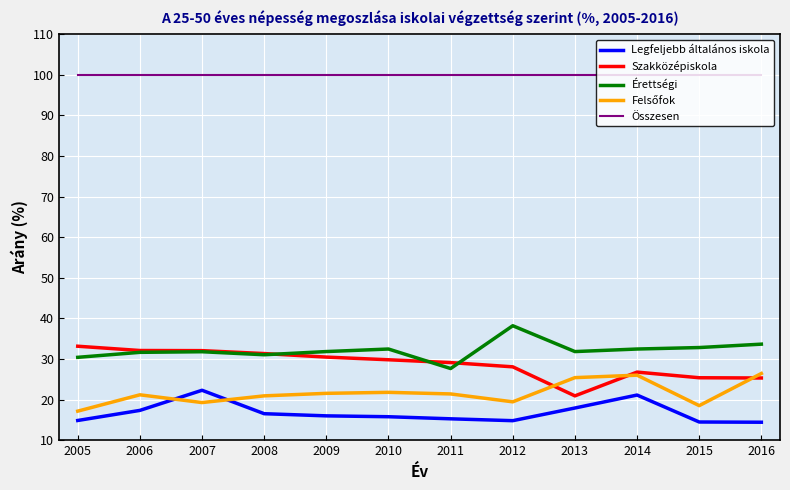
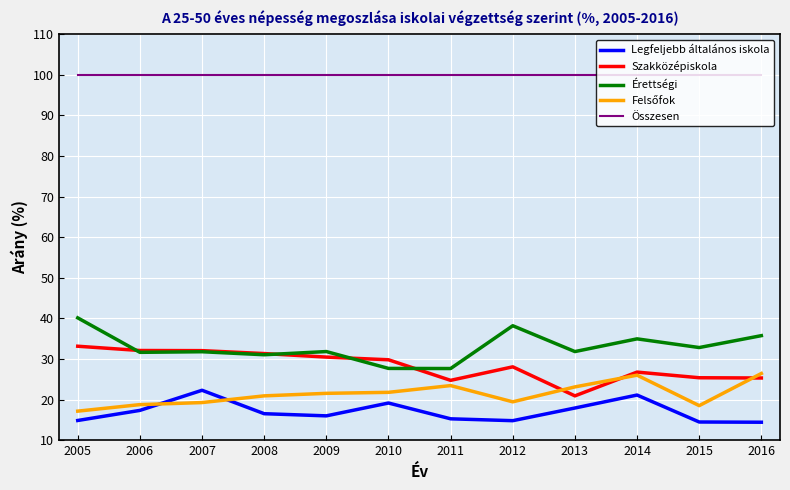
Érettségi, 2005: 30 -> 40
Felsőfok, 2006: 21 -> 19
Legfeljebb általános iskola, 2010: 16 -> 19
Érettségi, 2010: 32 -> 28
Szakközépiskola, 2011: 29 -> 25
Felsőfok, 2011: 21 -> 23
Felsőfok, 2013: 25 -> 23
Érettségi, 2014: 32 -> 35
Érettségi, 2016: 34 -> 36
